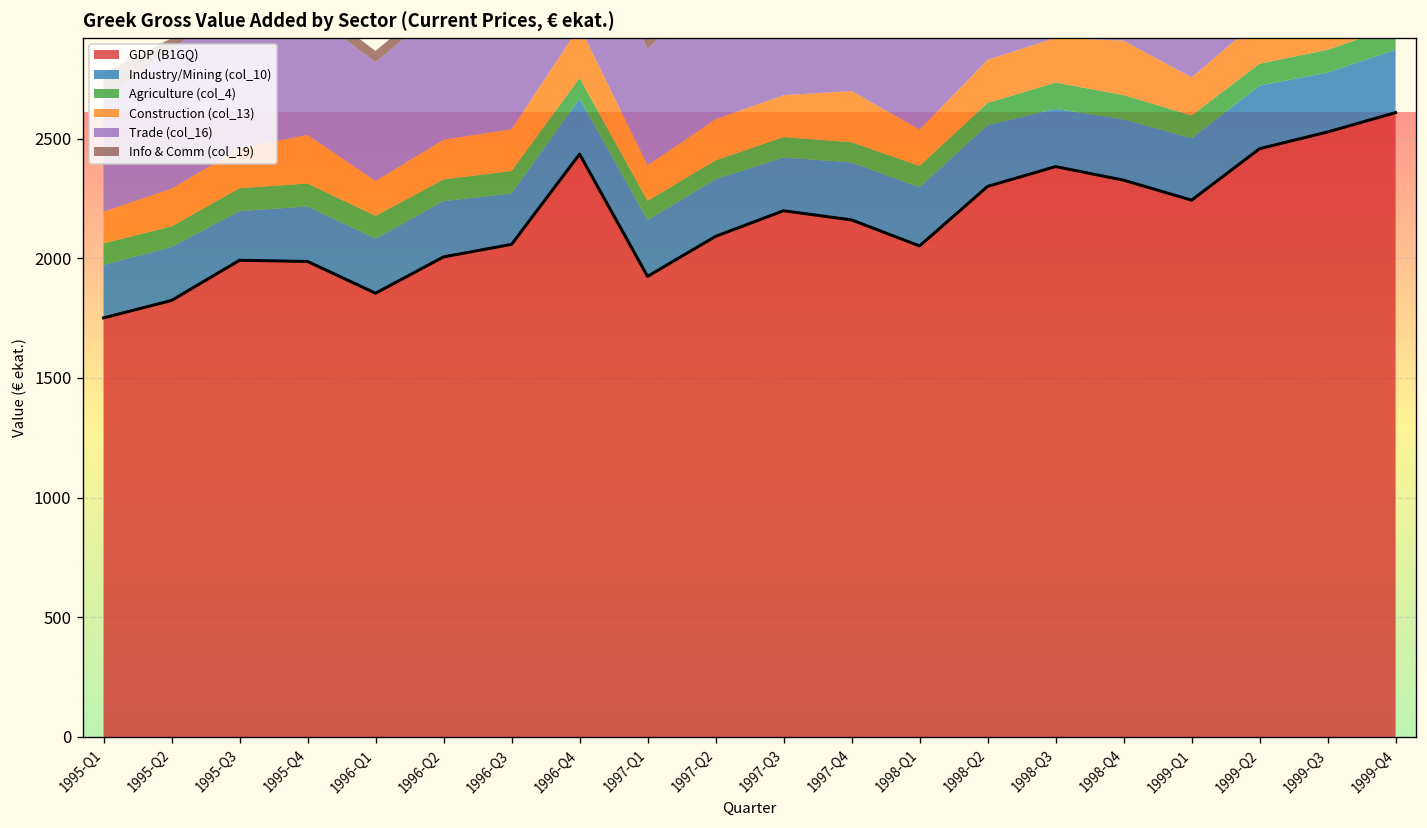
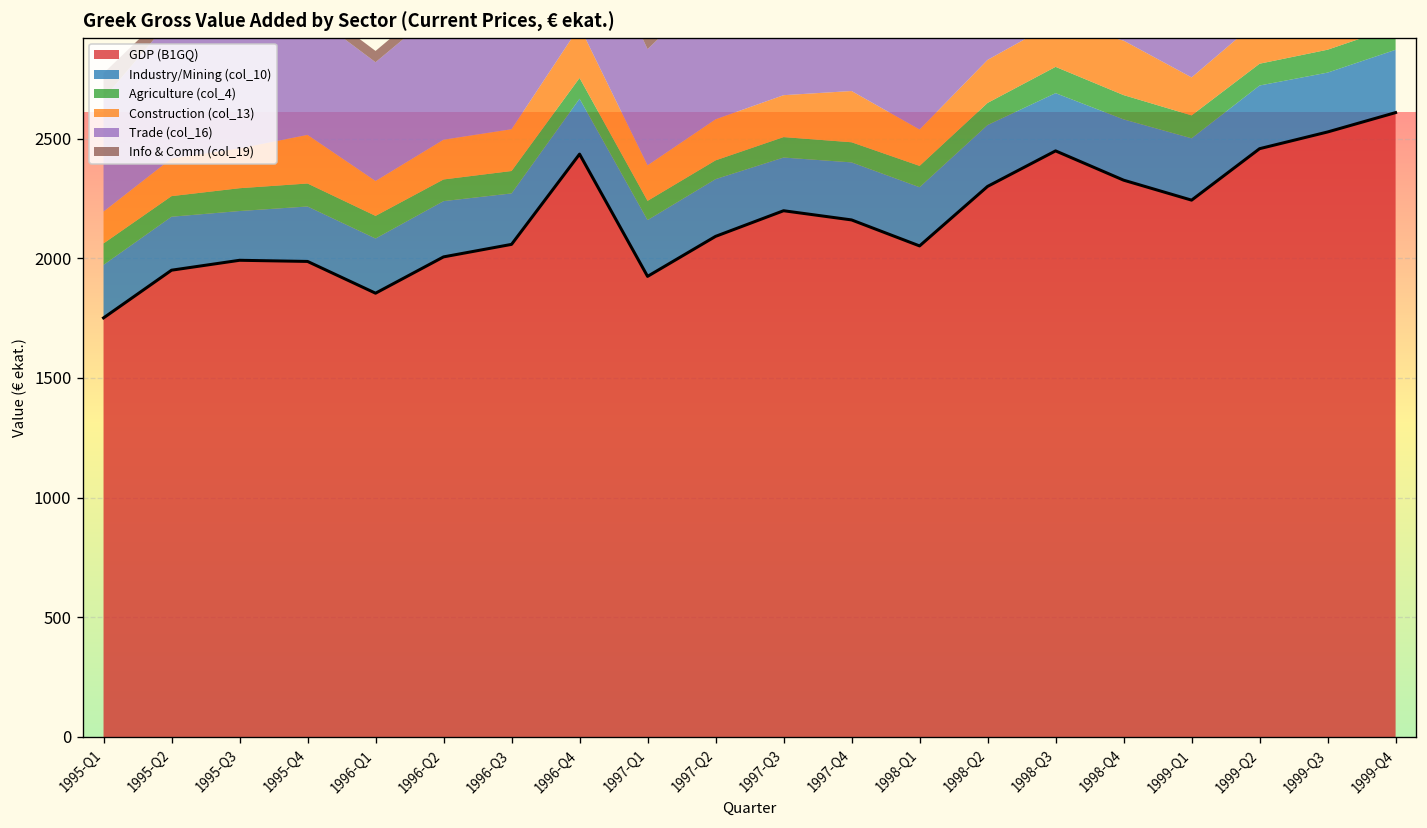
GDP (B1GQ), 1995-Q2: 1820 -> 1950
GDP (B1GQ), 1998-Q3: 2380 -> 2450
